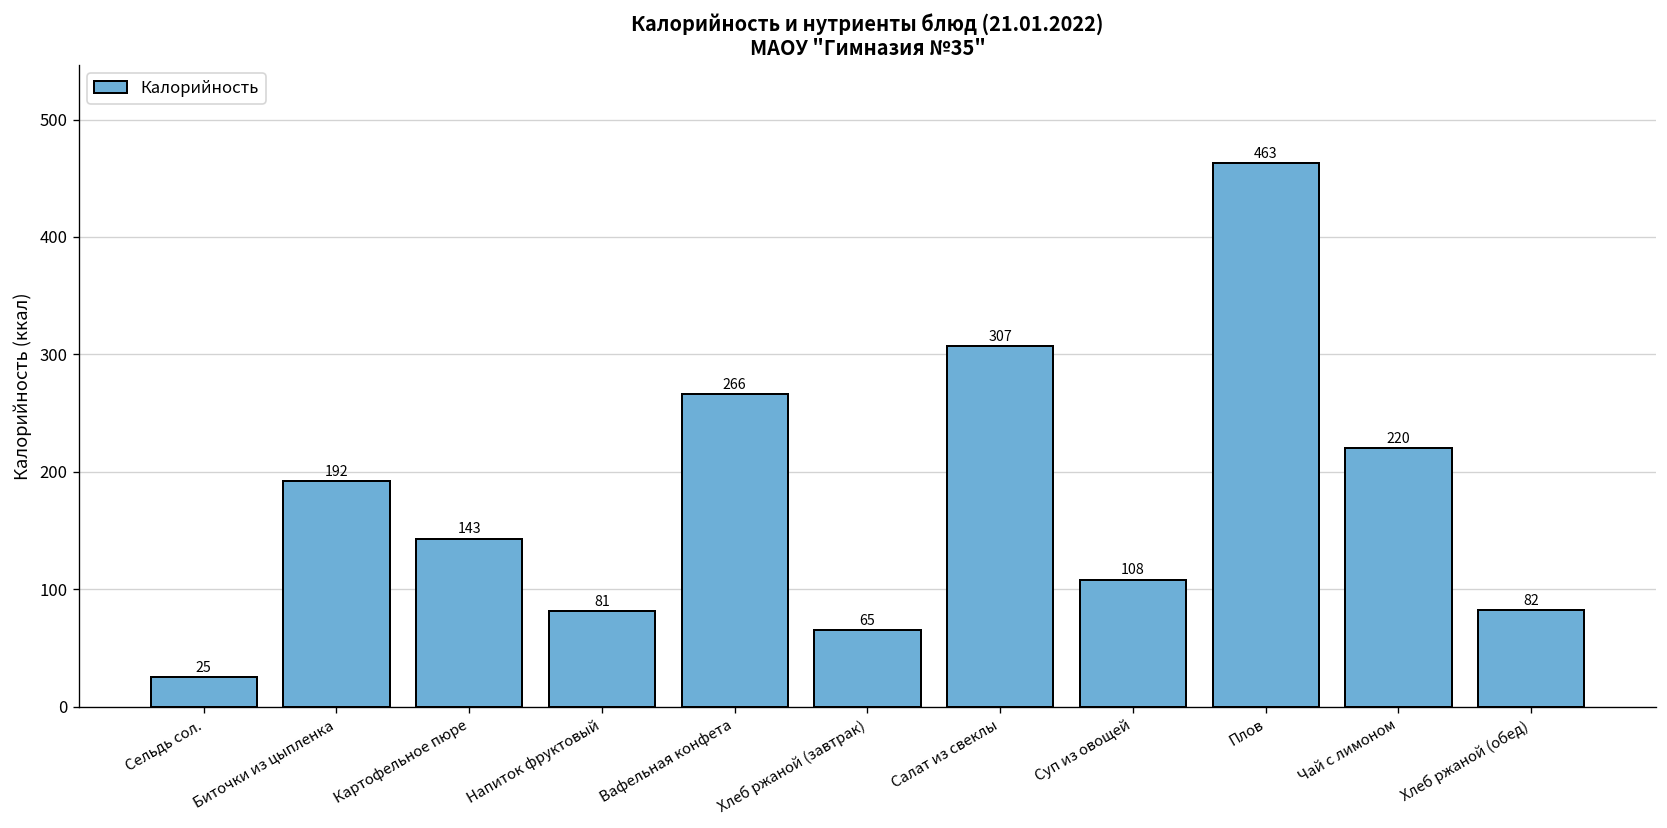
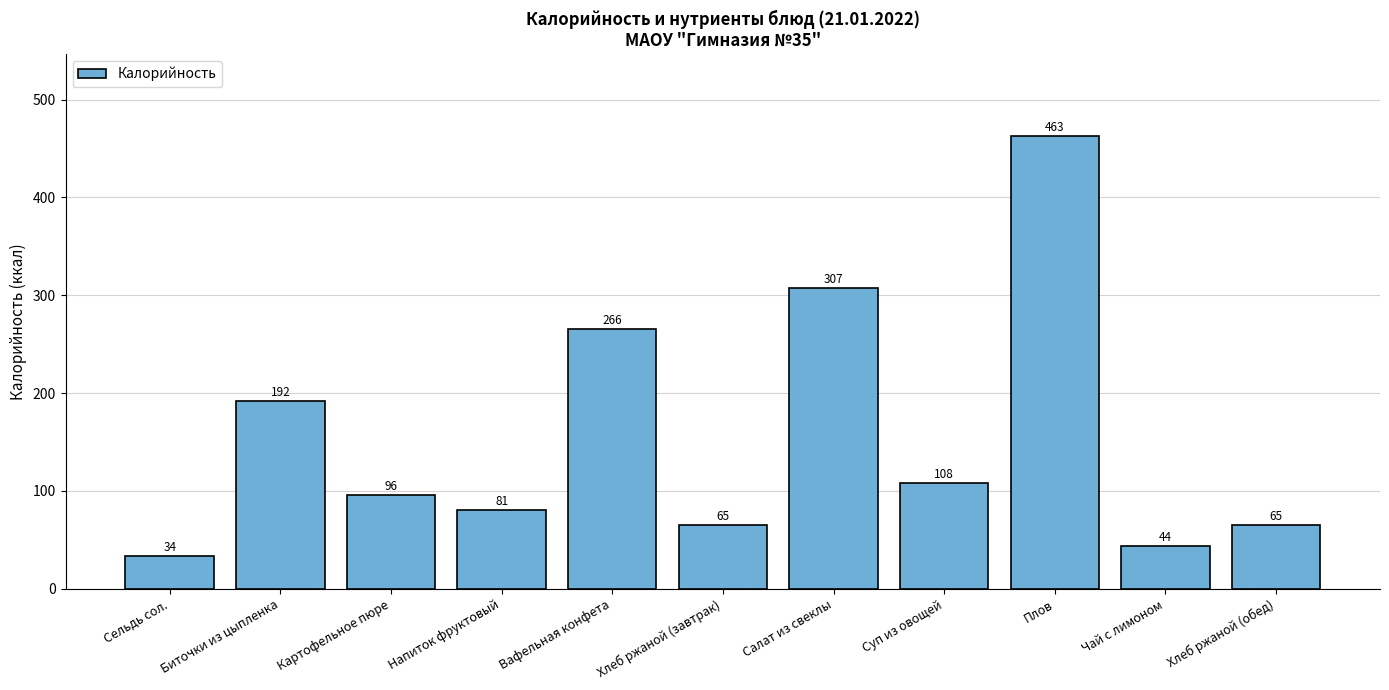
Сельдь сол.: 25 -> 34
Картофельное пюре: 143 -> 96
Чай с лимоном: 220 -> 44
Хлеб ржаной (обед): 82 -> 65
